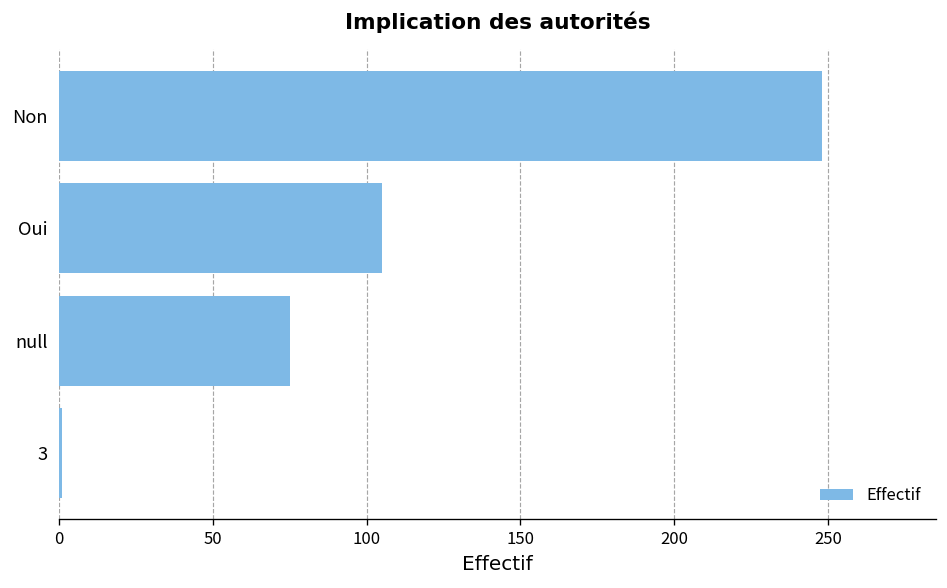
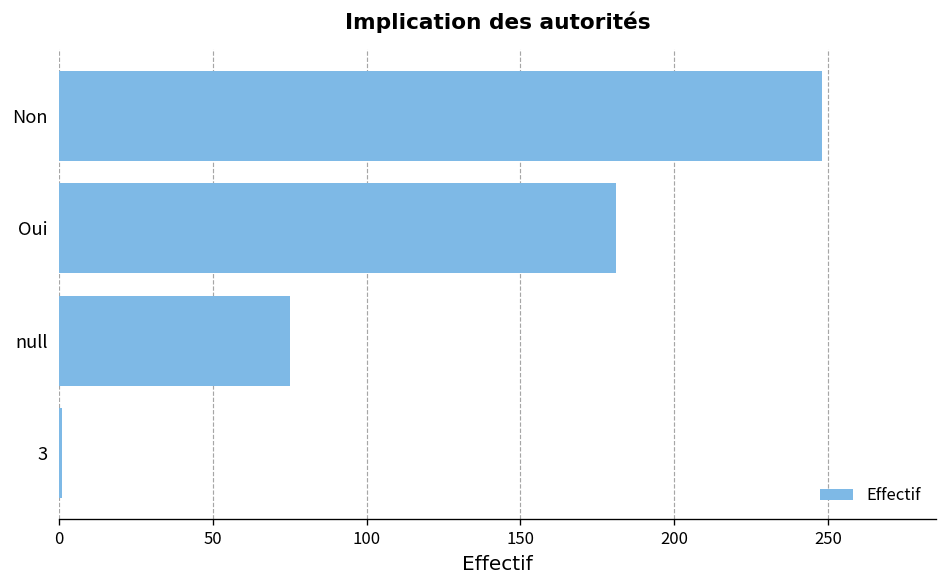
Oui: 105 -> 181
